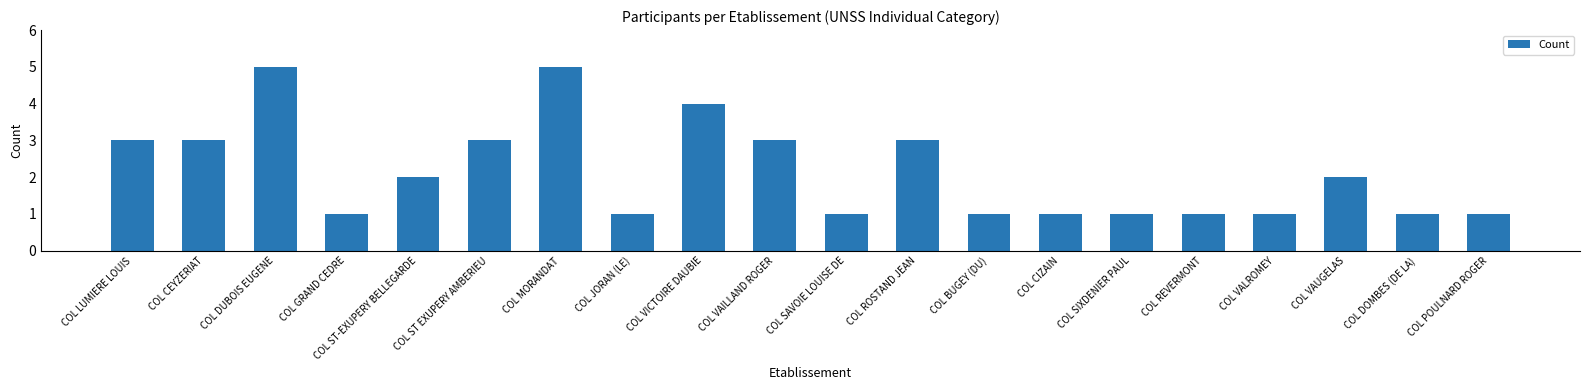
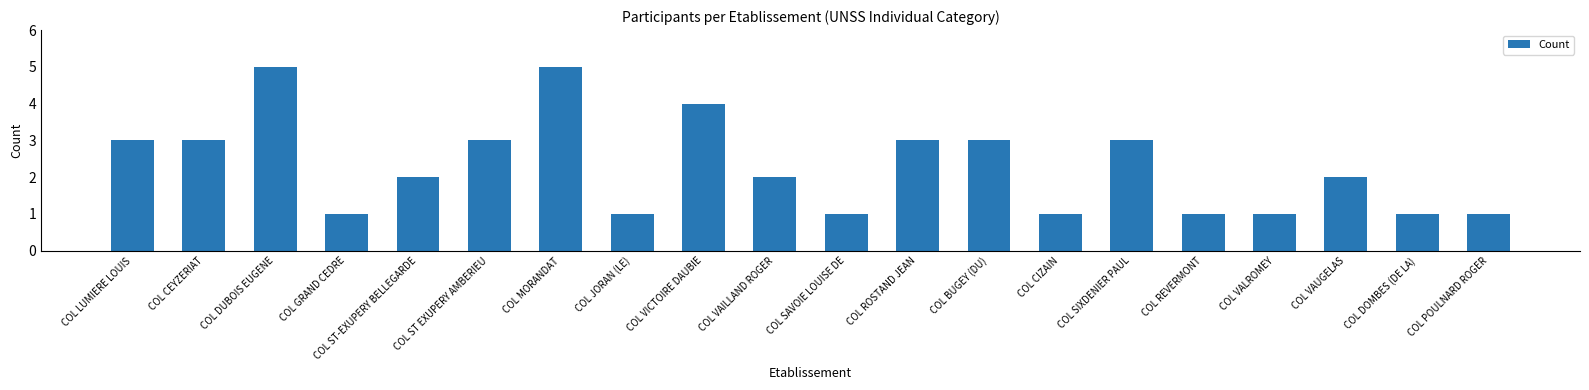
COL VAILLAND ROGER: 3 -> 2
COL BUGEY (DU): 1 -> 3
COL SIXDENIER PAUL: 1 -> 3
